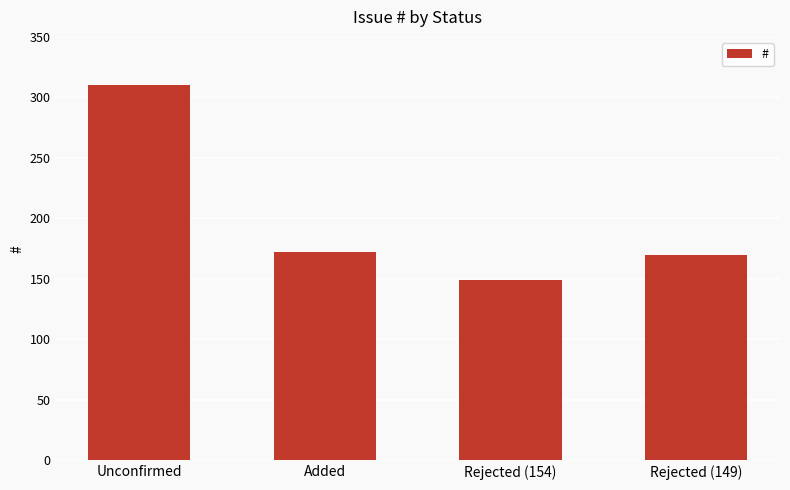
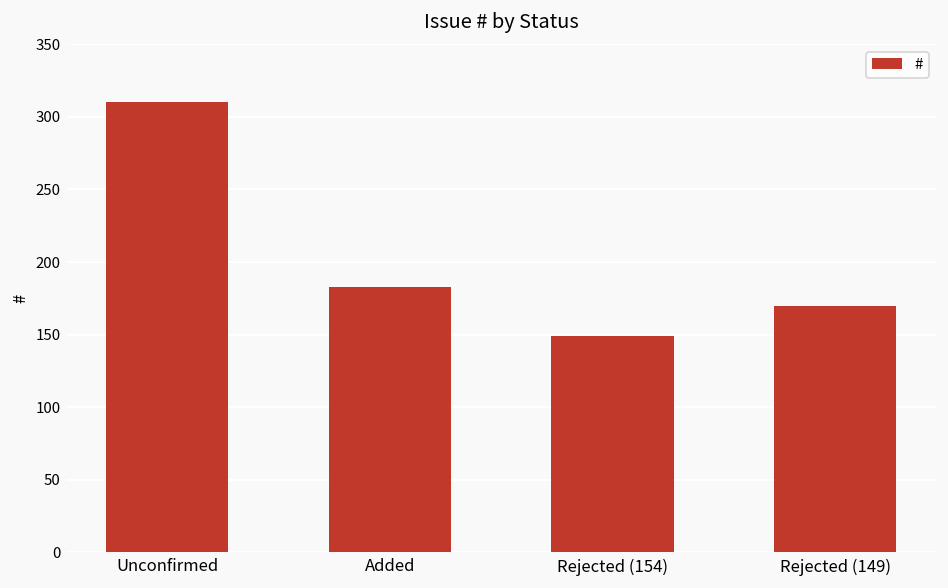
Added: 172 -> 183
